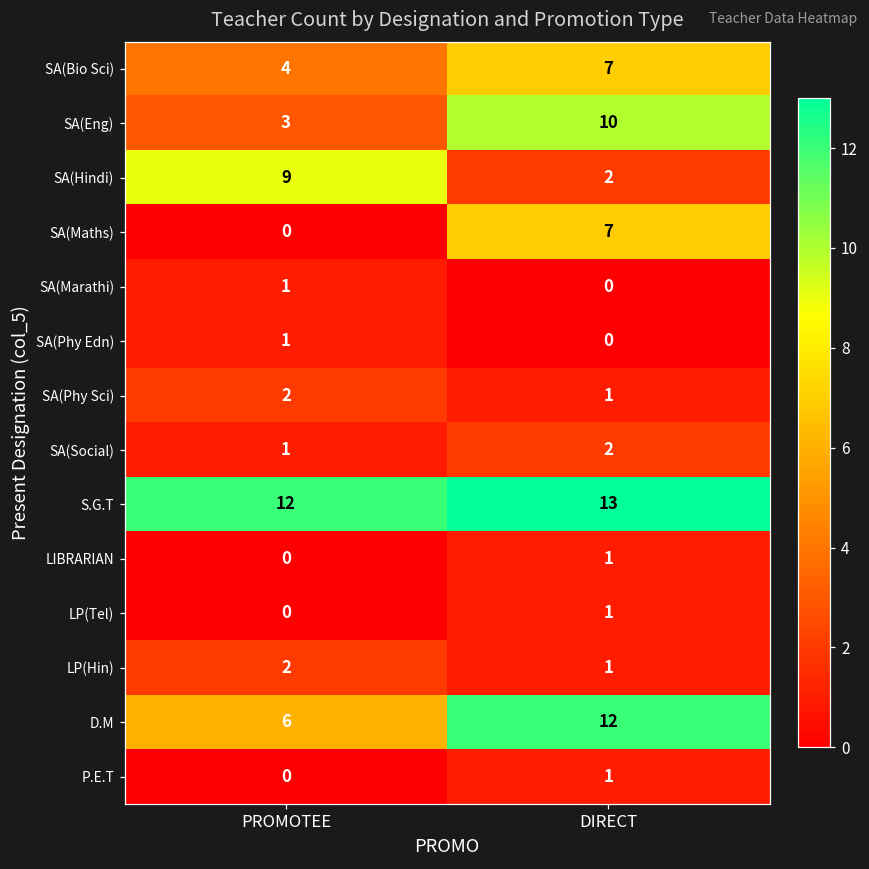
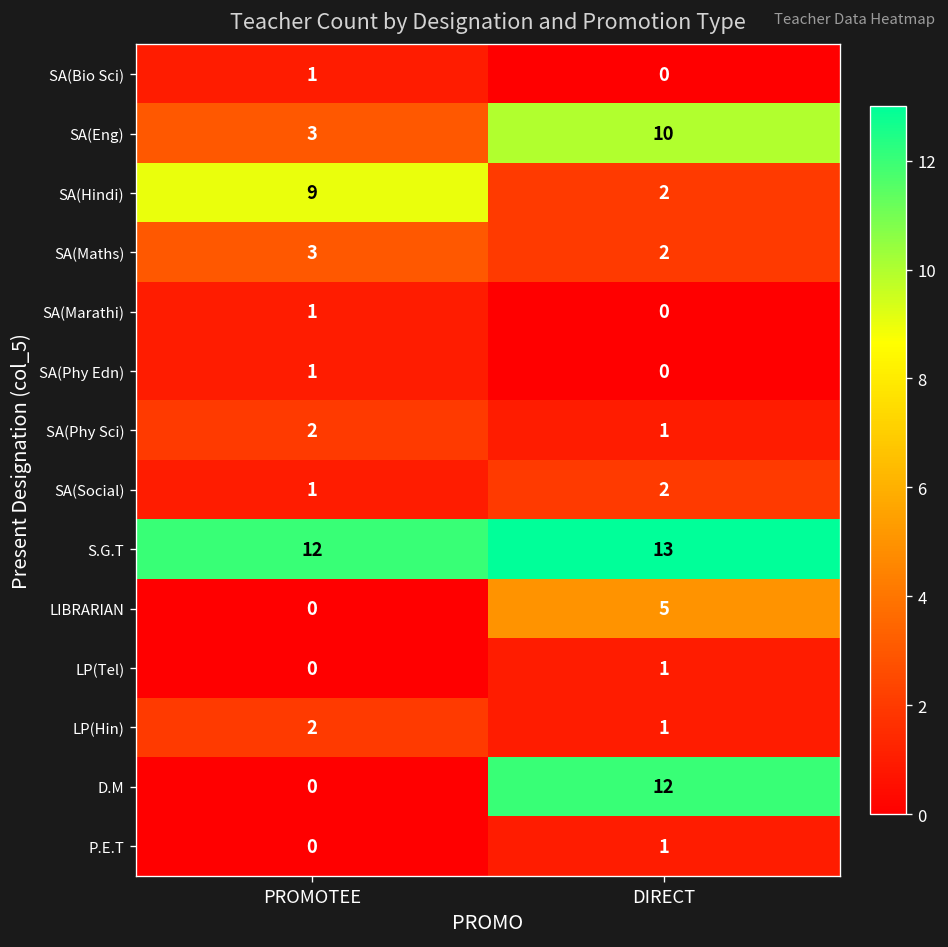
SA(Bio Sci), PROMOTEE: 4 -> 1
SA(Bio Sci), DIRECT: 7 -> 0
SA(Maths), PROMOTEE: 0 -> 3
SA(Maths), DIRECT: 7 -> 2
LIBRARIAN, DIRECT: 1 -> 5
D.M, PROMOTEE: 6 -> 0
